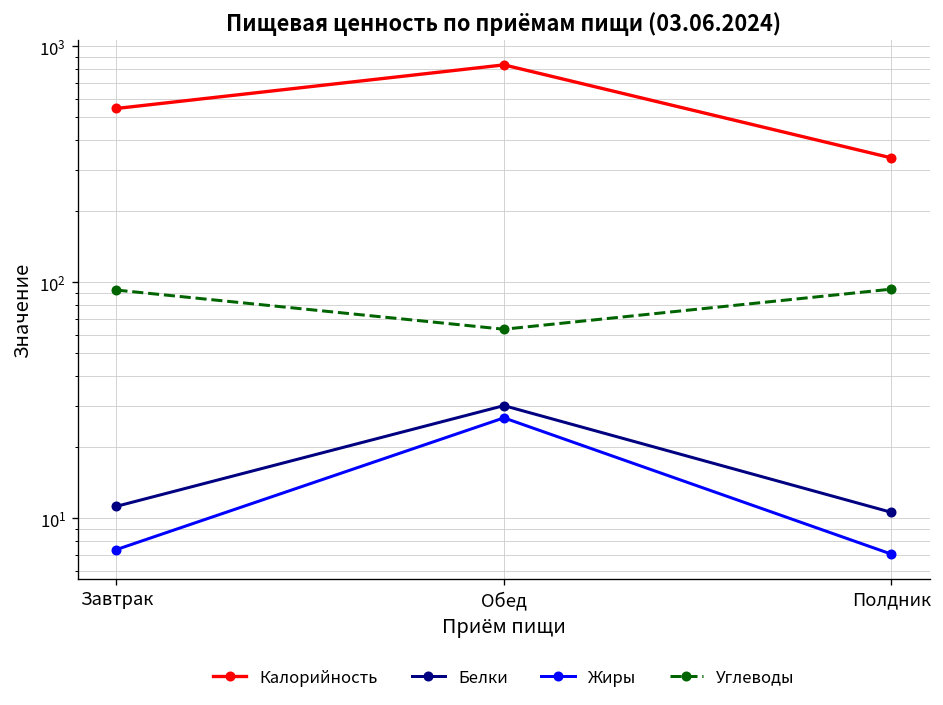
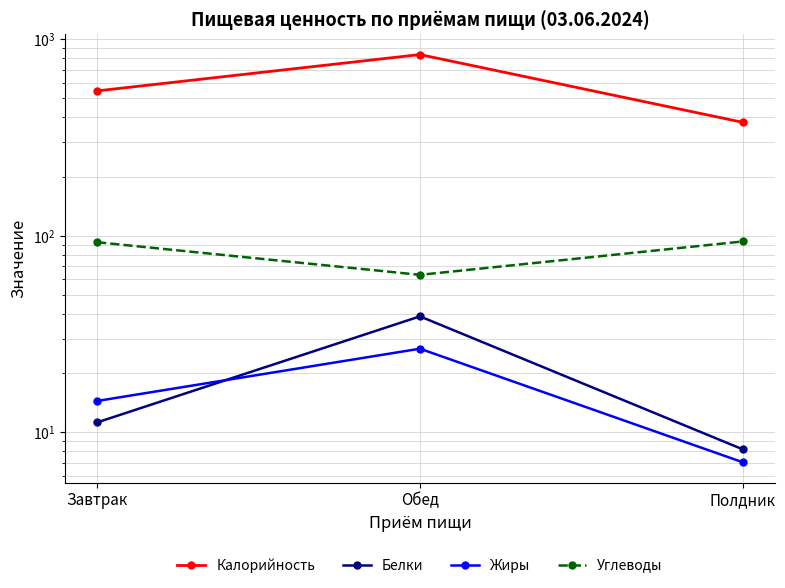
Жиры, Завтрак: 7.4 -> 14
Белки, Обед: 30 -> 39
Калорийность, Полдник: 340 -> 380
Белки, Полдник: 11 -> 8.2
